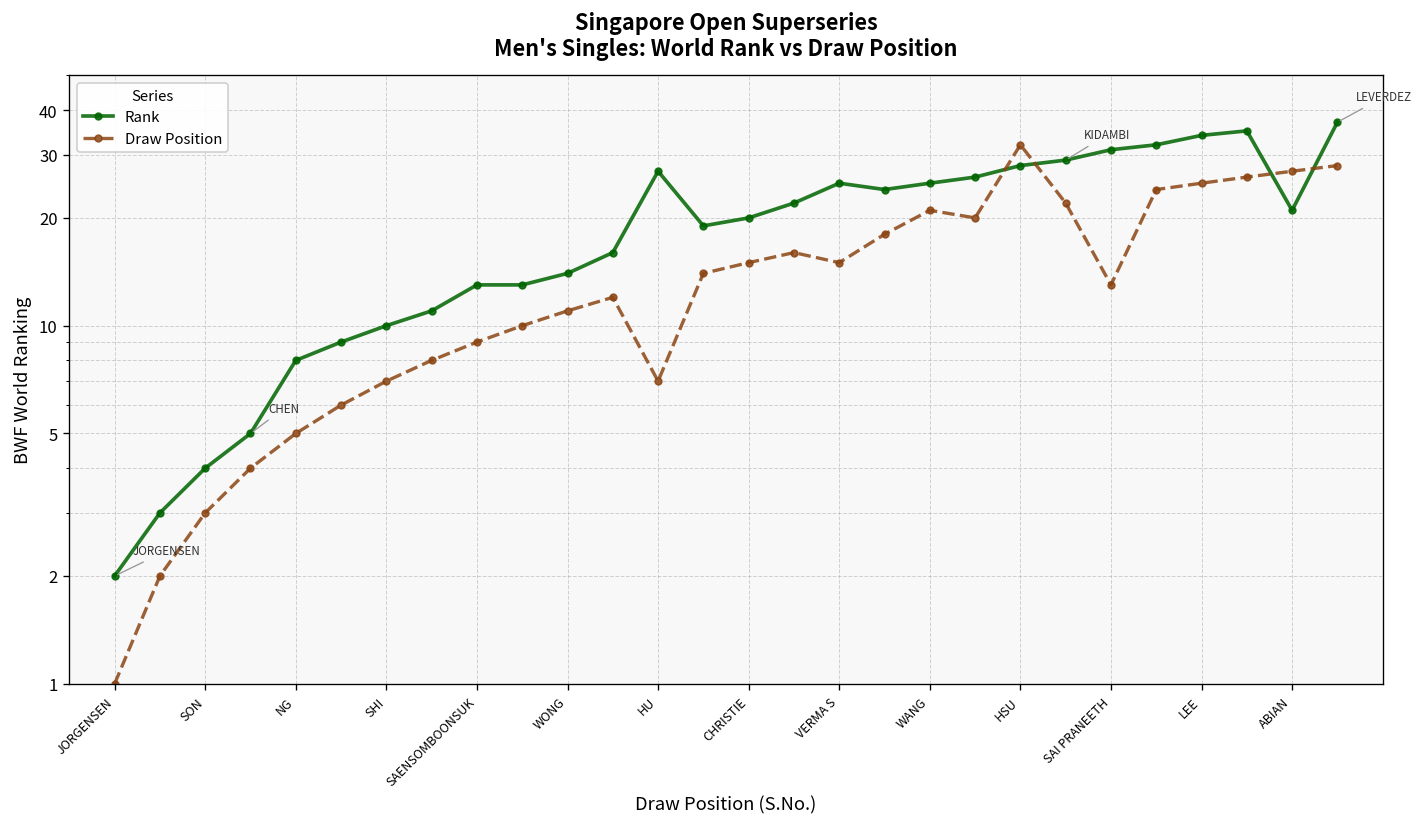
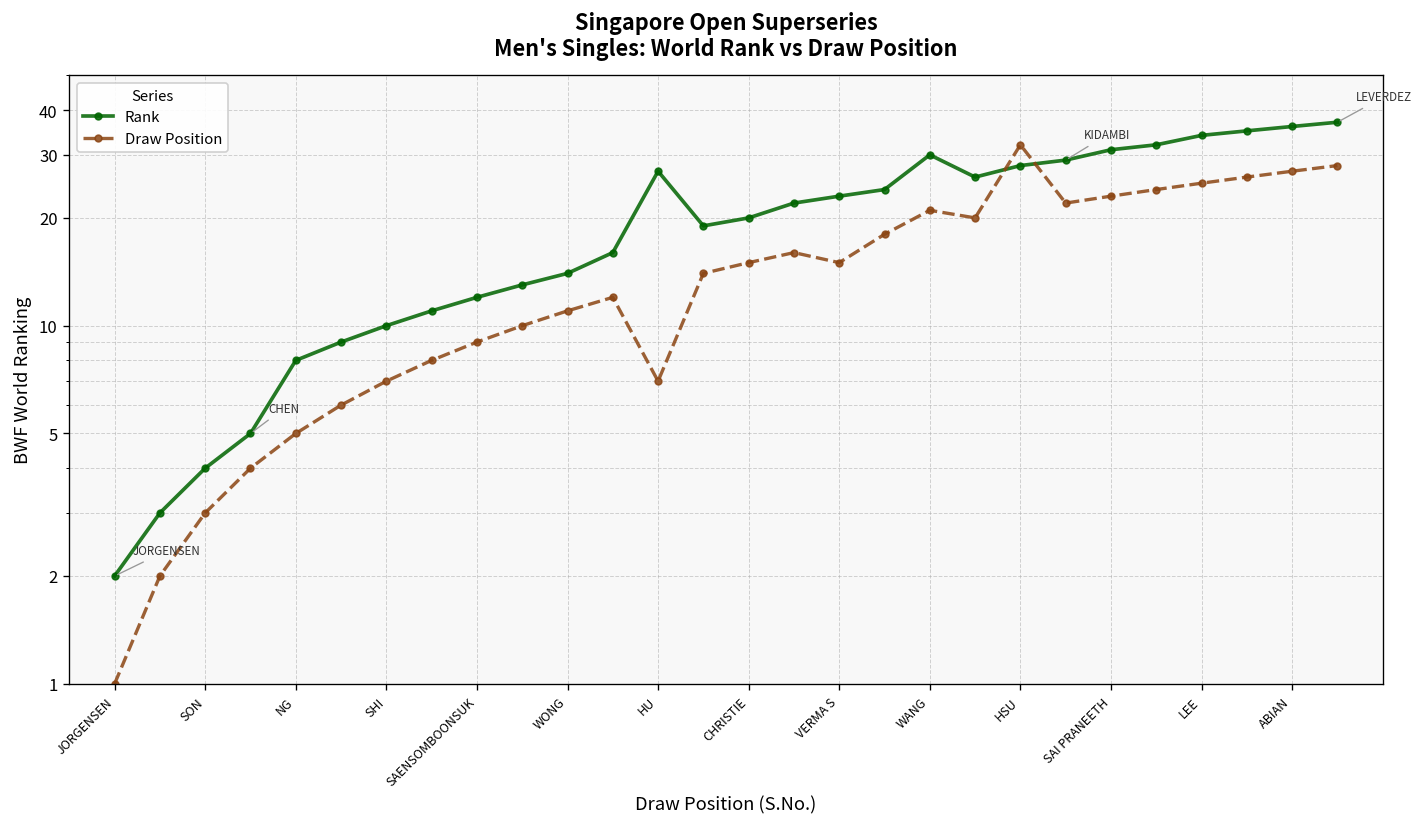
Rank, SAENSOMBOONSUK: 13 -> 12
Rank, VERMA S: 25 -> 23
Rank, WANG: 25 -> 30
Draw Position, SAI PRANEETH: 13 -> 23
Rank, ABIAN: 21 -> 36
